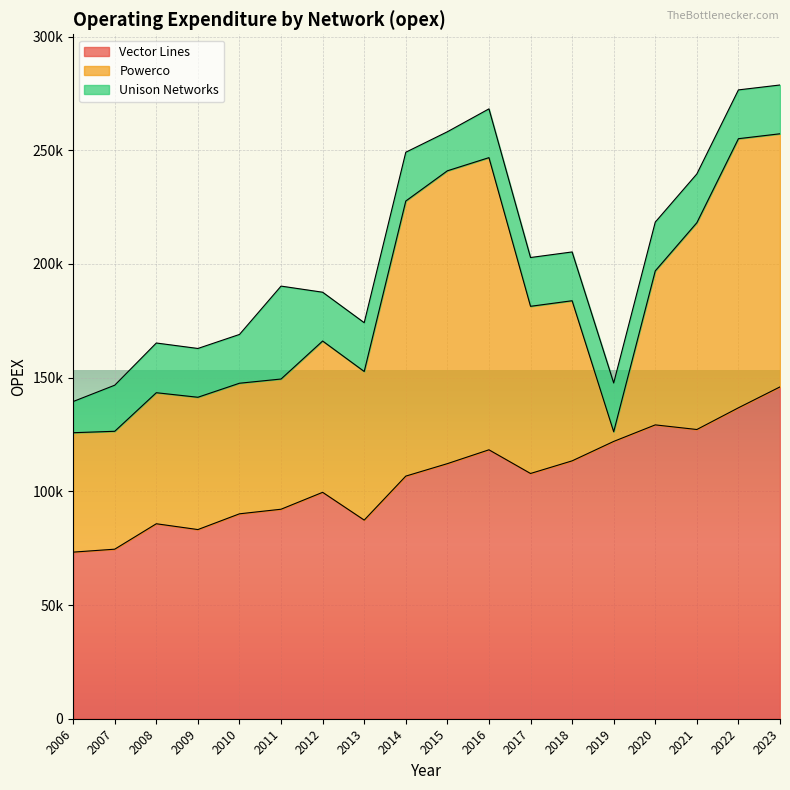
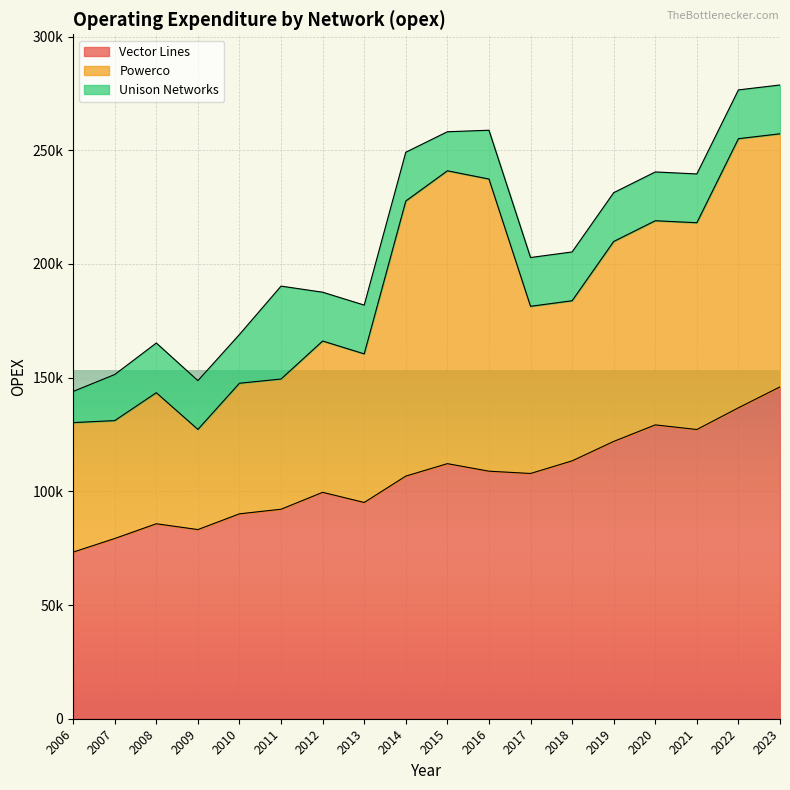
Powerco, 2006: 53000 -> 57000
Vector Lines, 2007: 75000 -> 79000
Powerco, 2009: 58000 -> 44000
Vector Lines, 2013: 87000 -> 95000
Vector Lines, 2016: 118000 -> 109000
Powerco, 2019: 4000 -> 88000
Powerco, 2020: 68000 -> 90000
